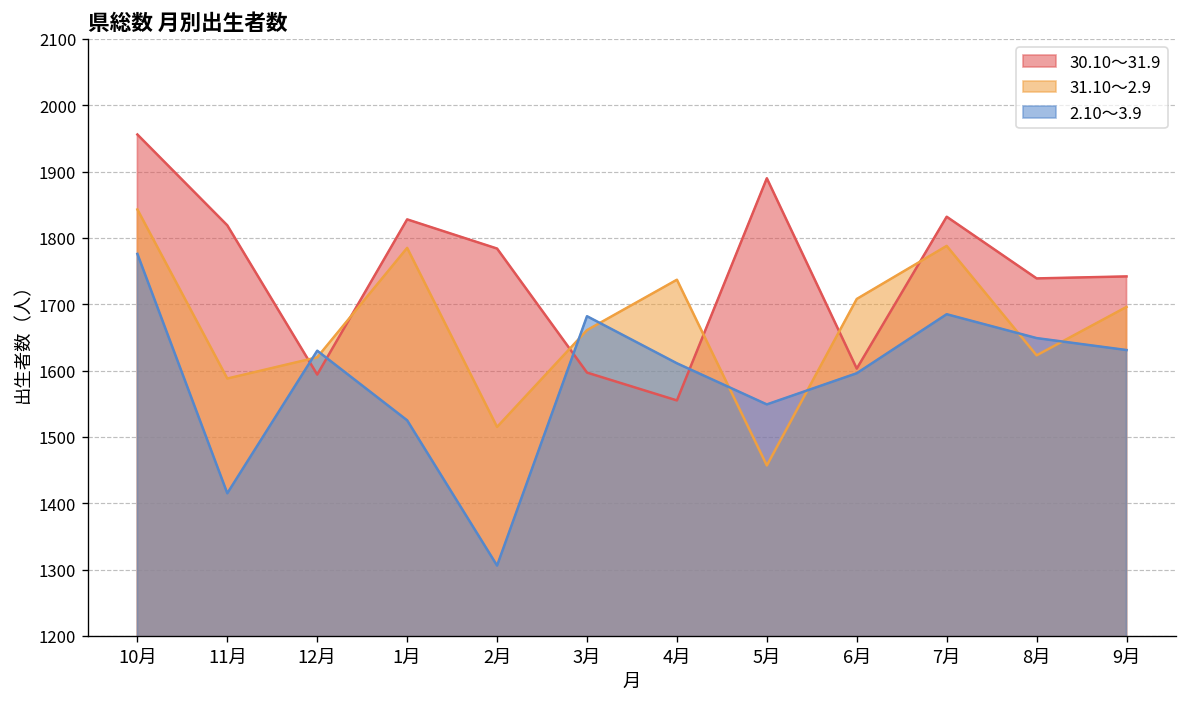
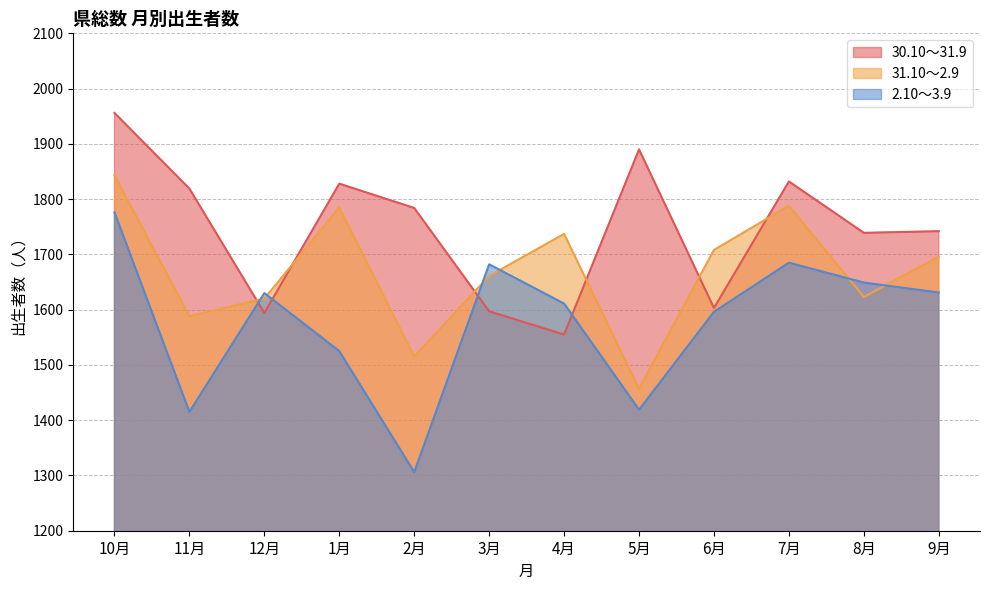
2.10～3.9, 5月: 1550 -> 1420
